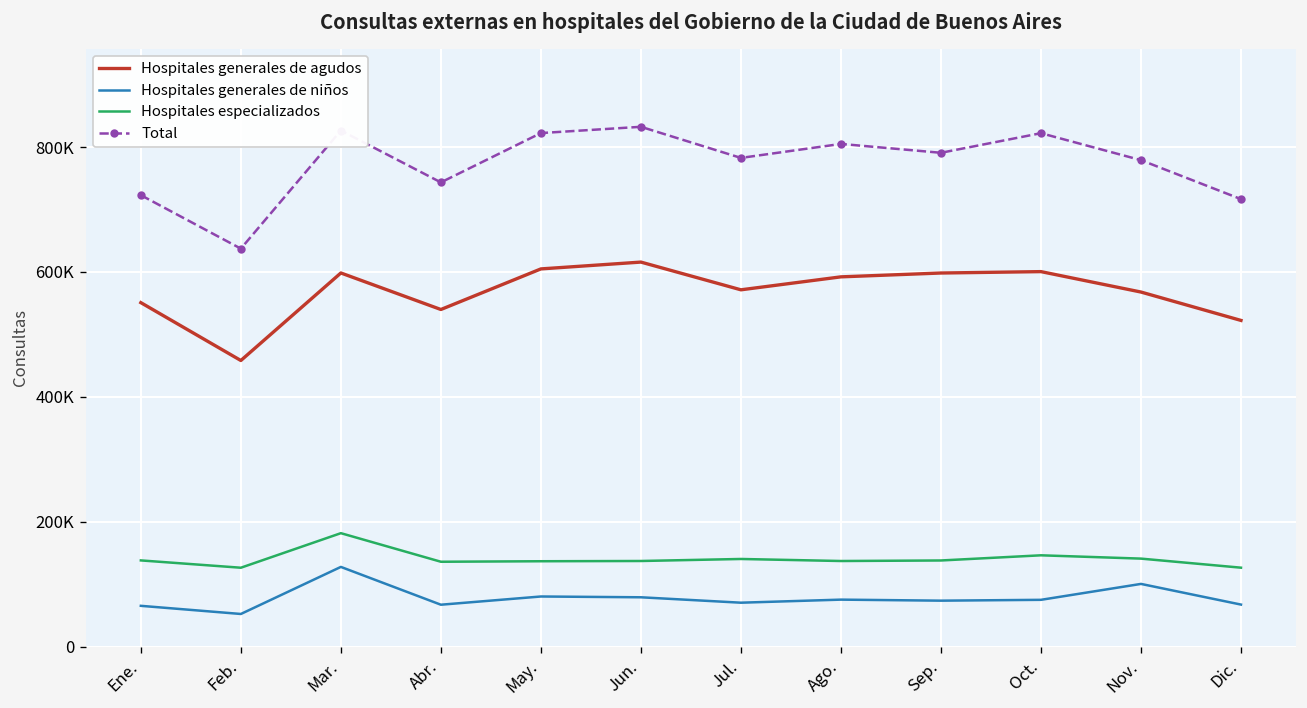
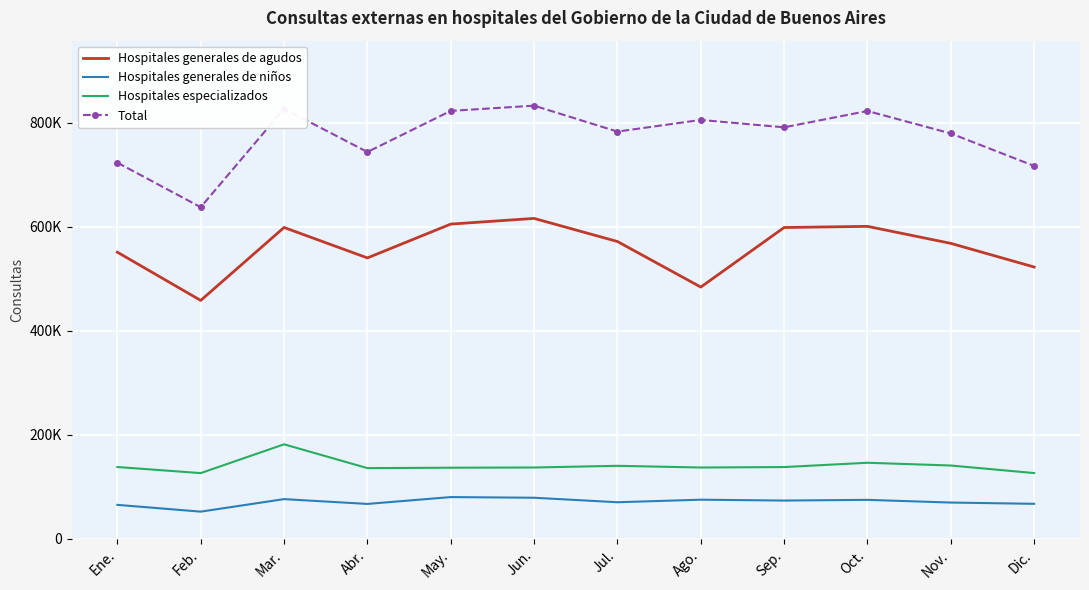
Hospitales generales de niños, Mar.: 130000 -> 80000
Hospitales generales de agudos, Ago.: 590000 -> 480000
Hospitales generales de niños, Nov.: 100000 -> 70000
